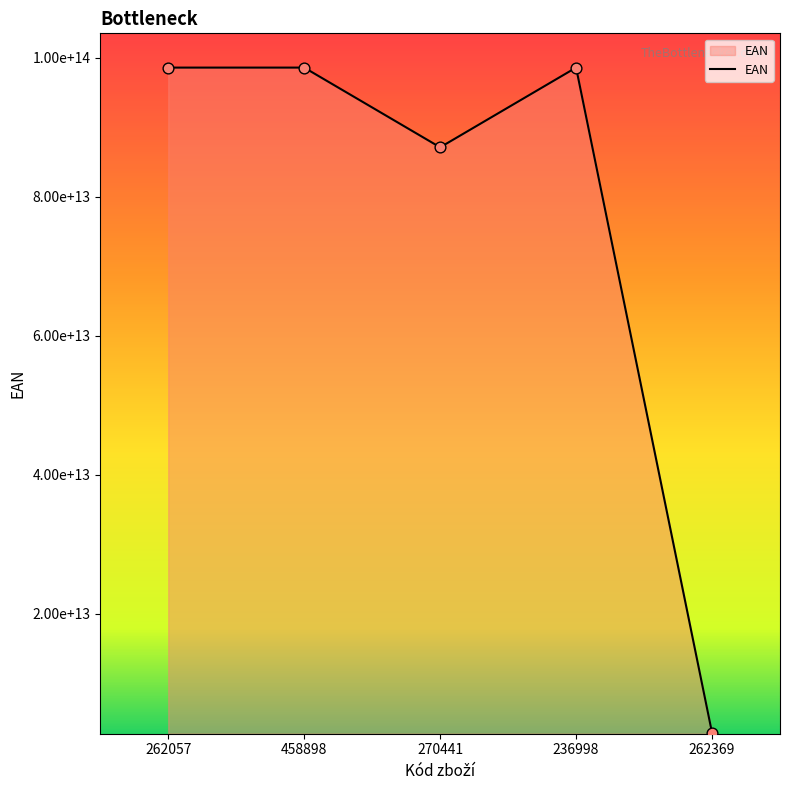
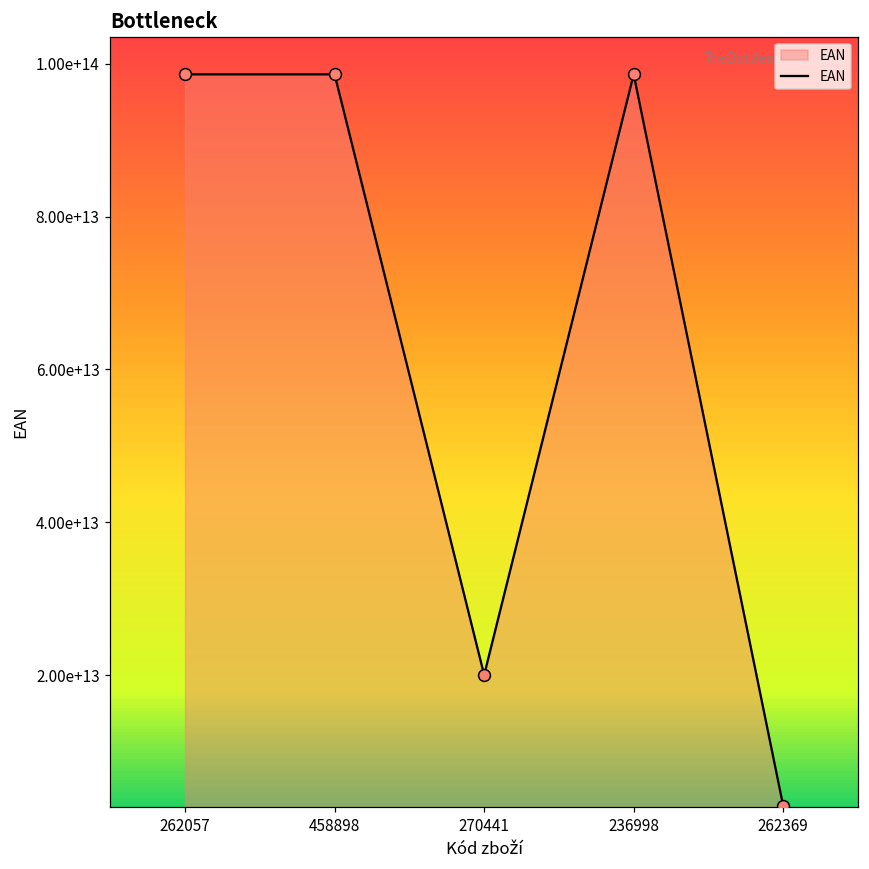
270441: 87000000000000 -> 20000000000000
